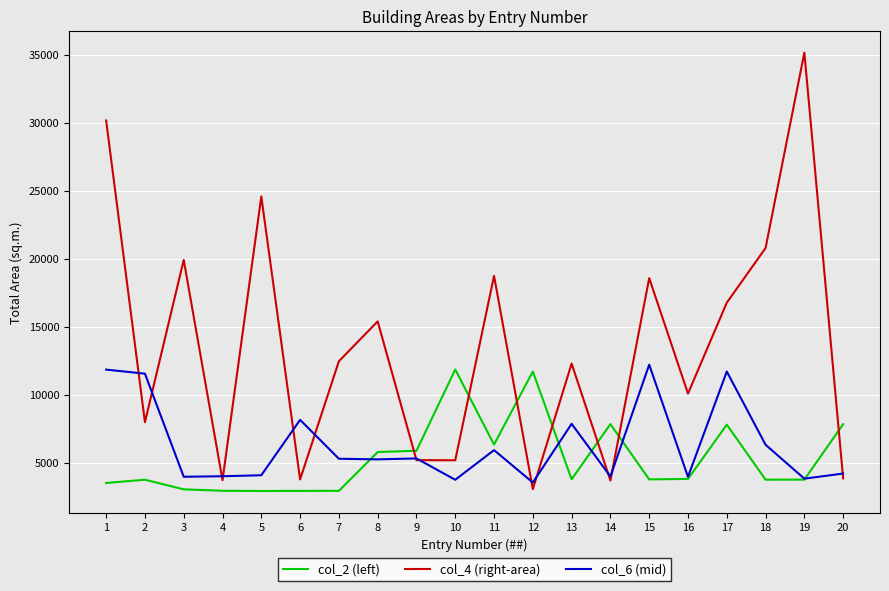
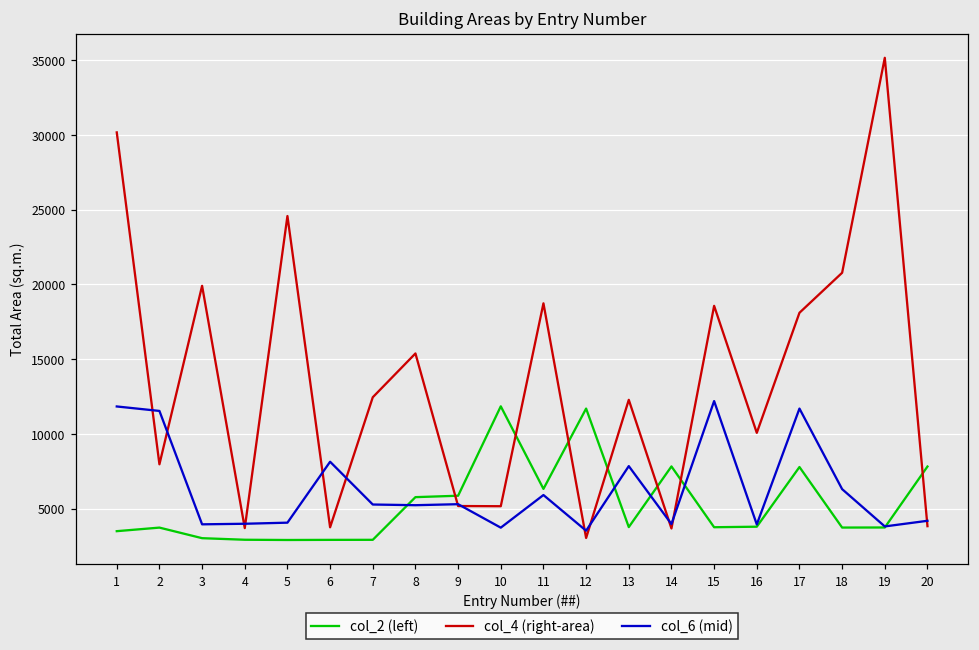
col_4 (right-area), 17: 16800 -> 18100
